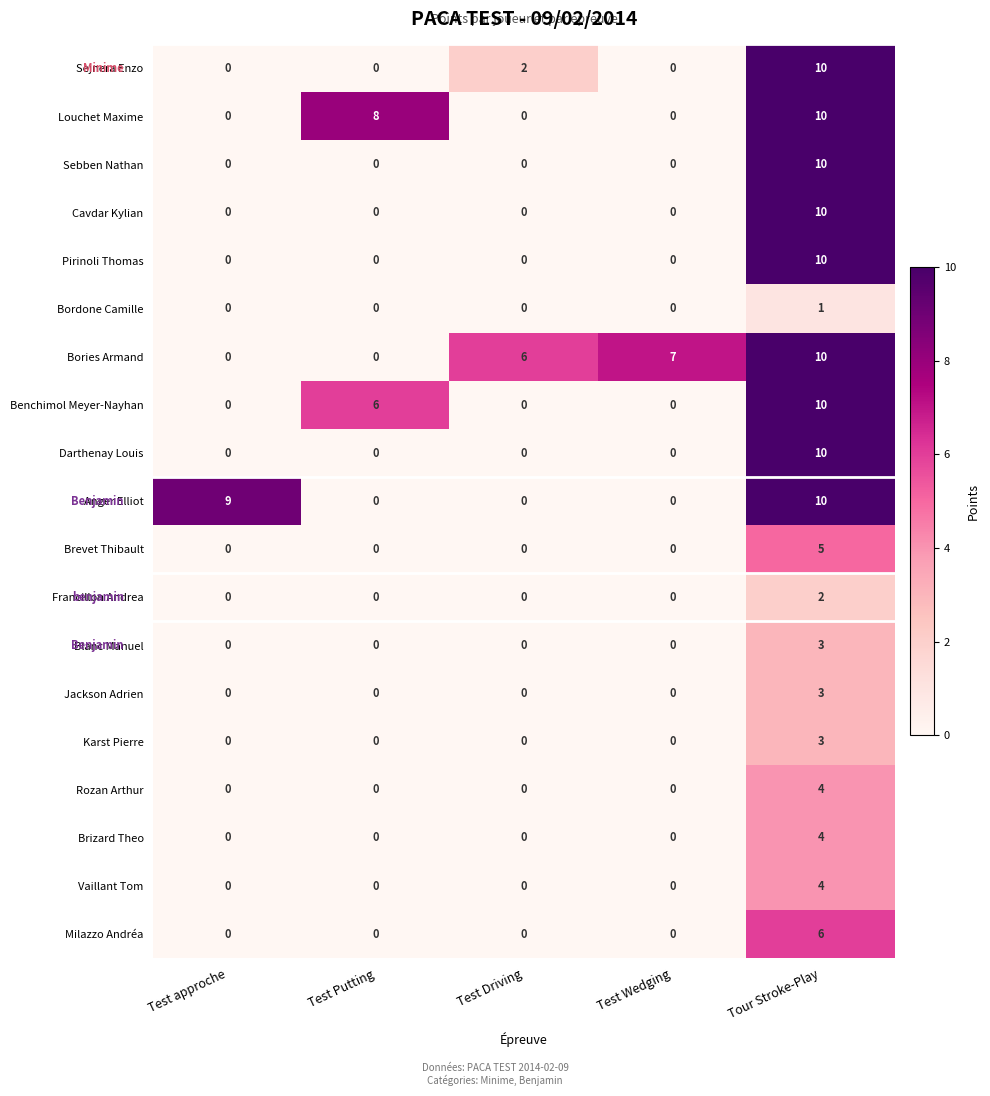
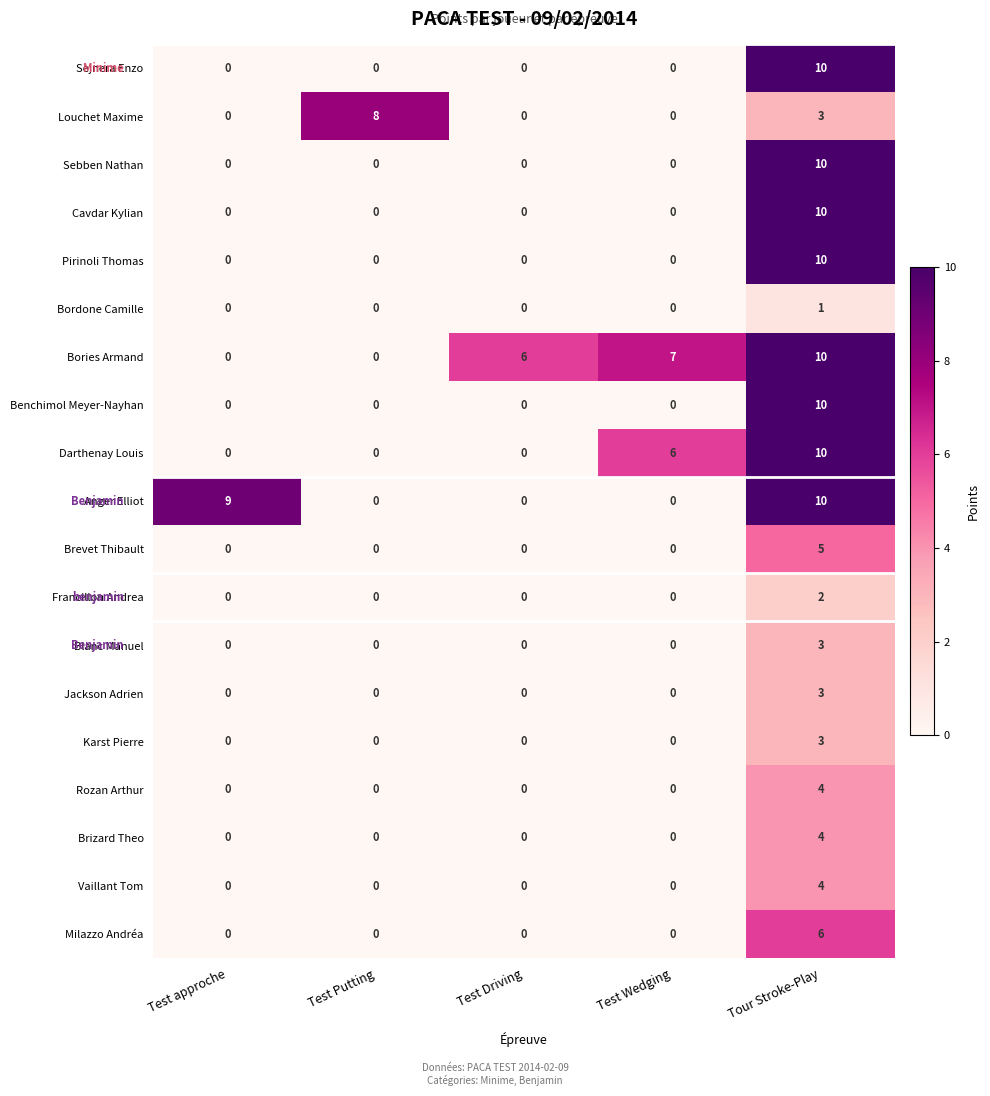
Sejnera Enzo, Test Driving: 2 -> 0
Louchet Maxime, Tour Stroke-Play: 10 -> 3
Benchimol Meyer-Nayhan, Test Putting: 6 -> 0
Darthenay Louis, Test Wedging: 0 -> 6
